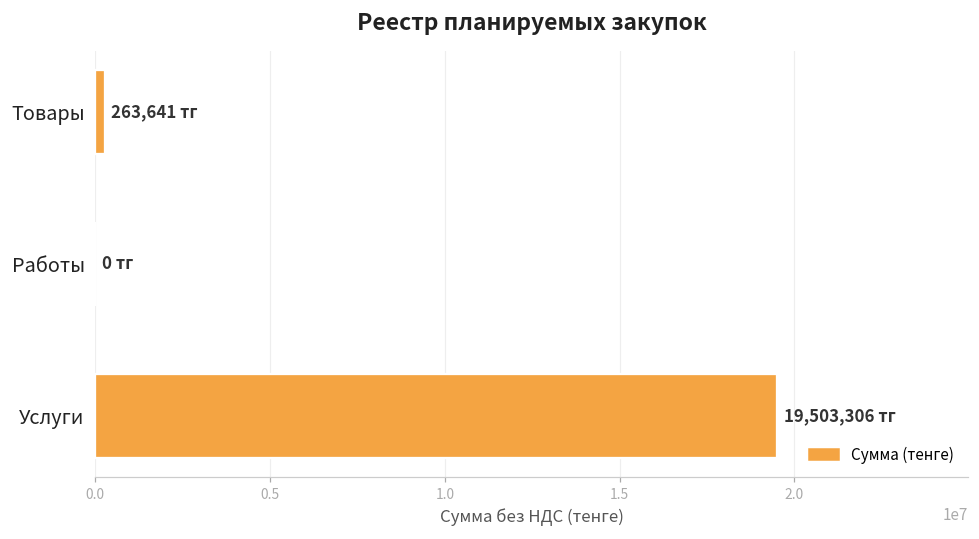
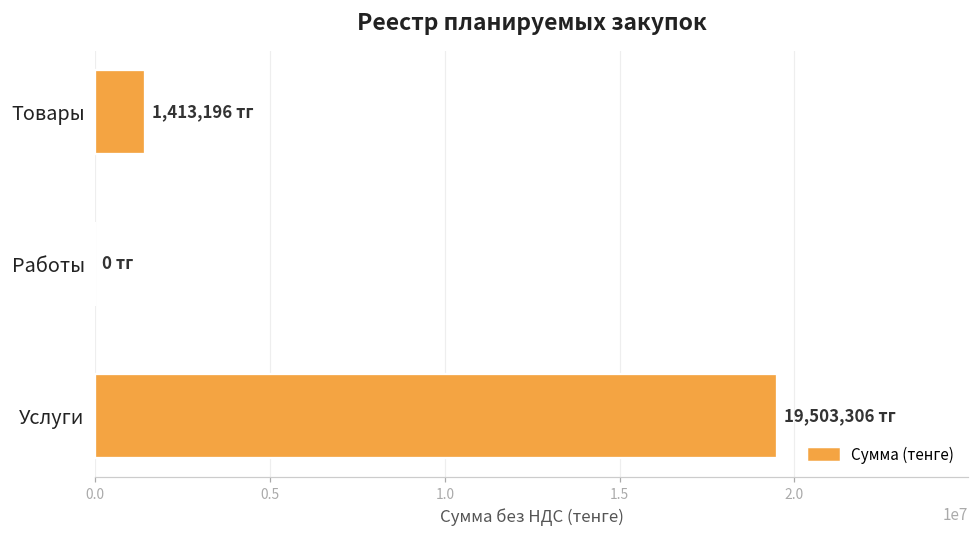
Товары: 263,641 -> 1,413,196
